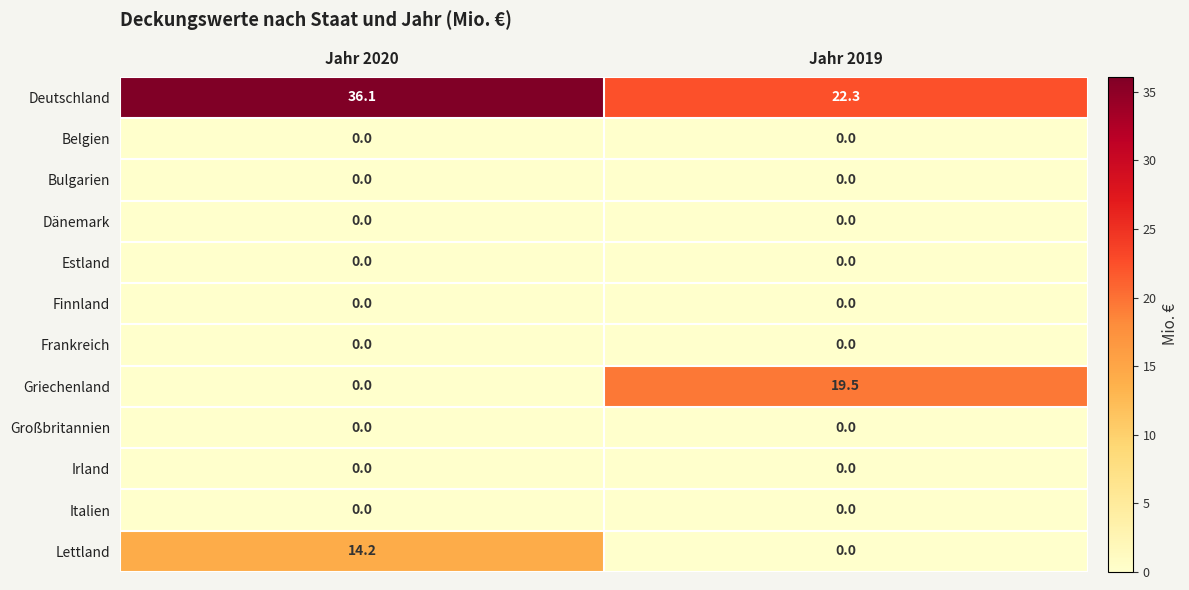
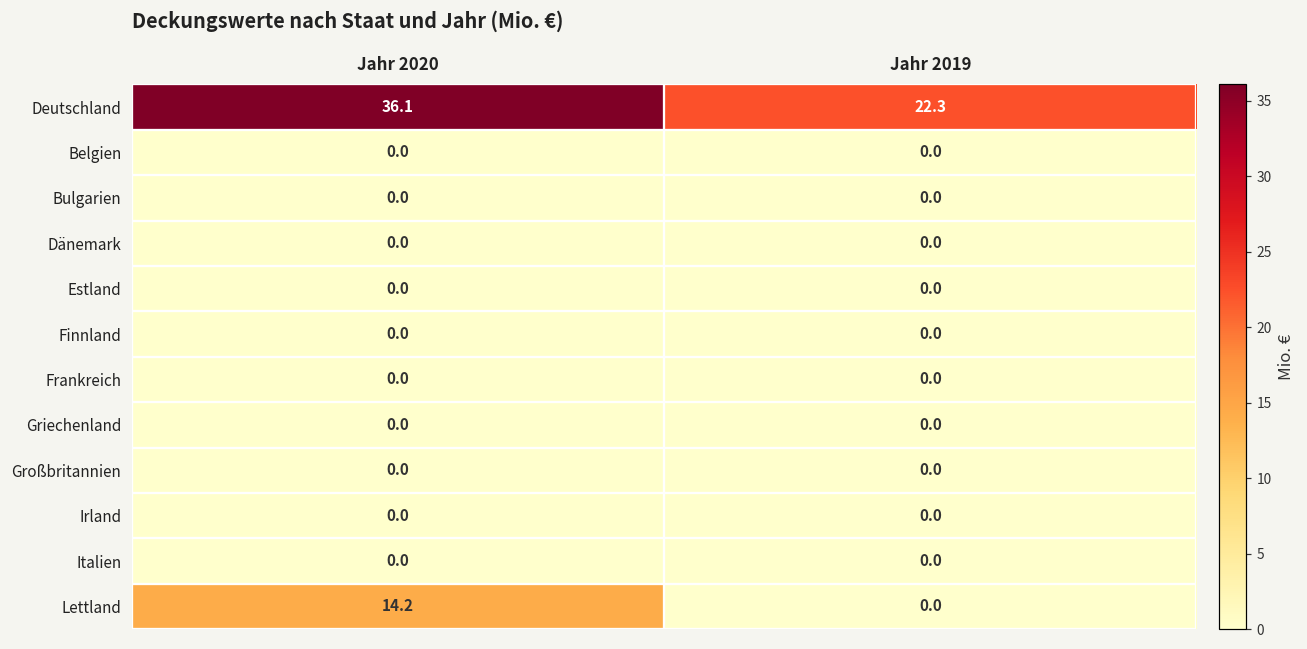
Griechenland, Jahr 2019: 19.5 -> 0.0
